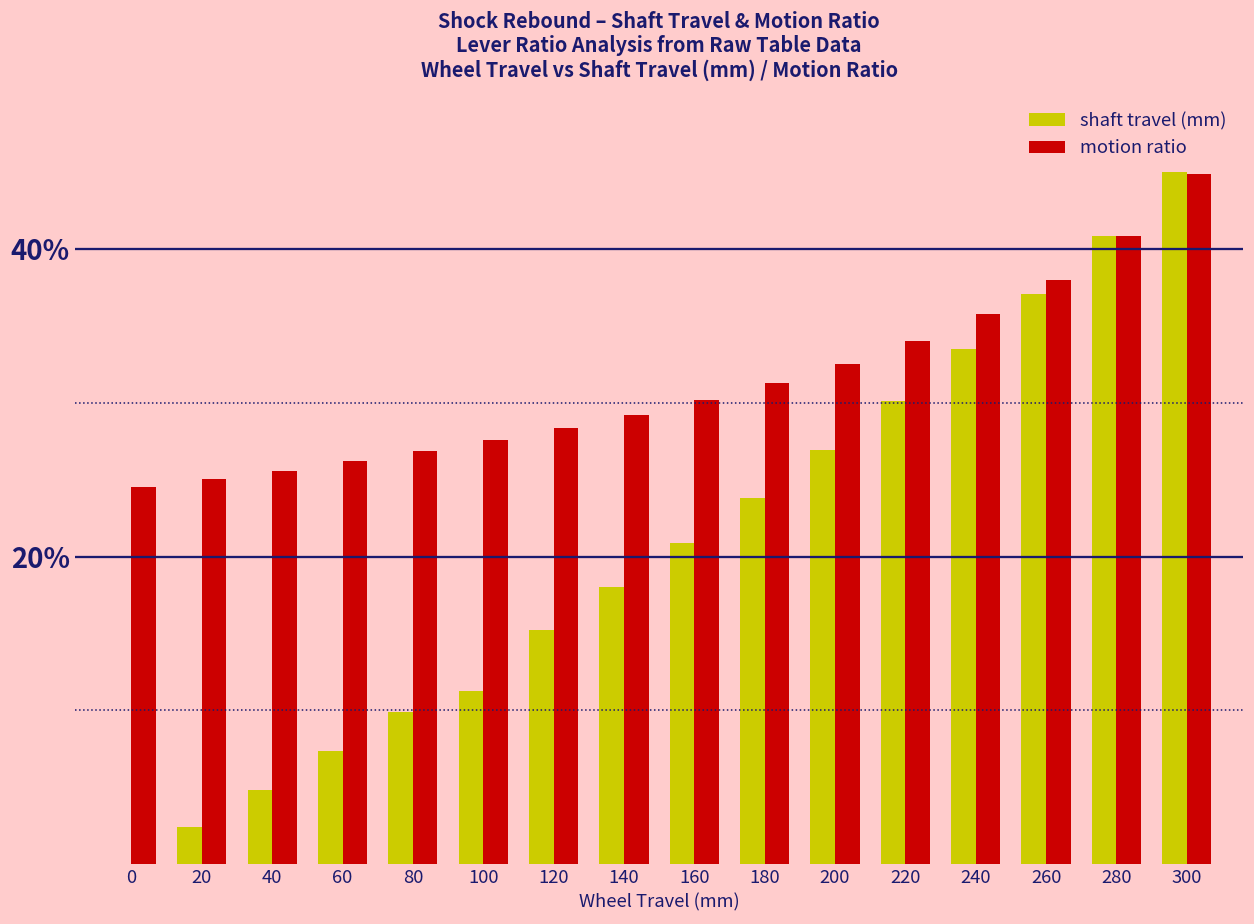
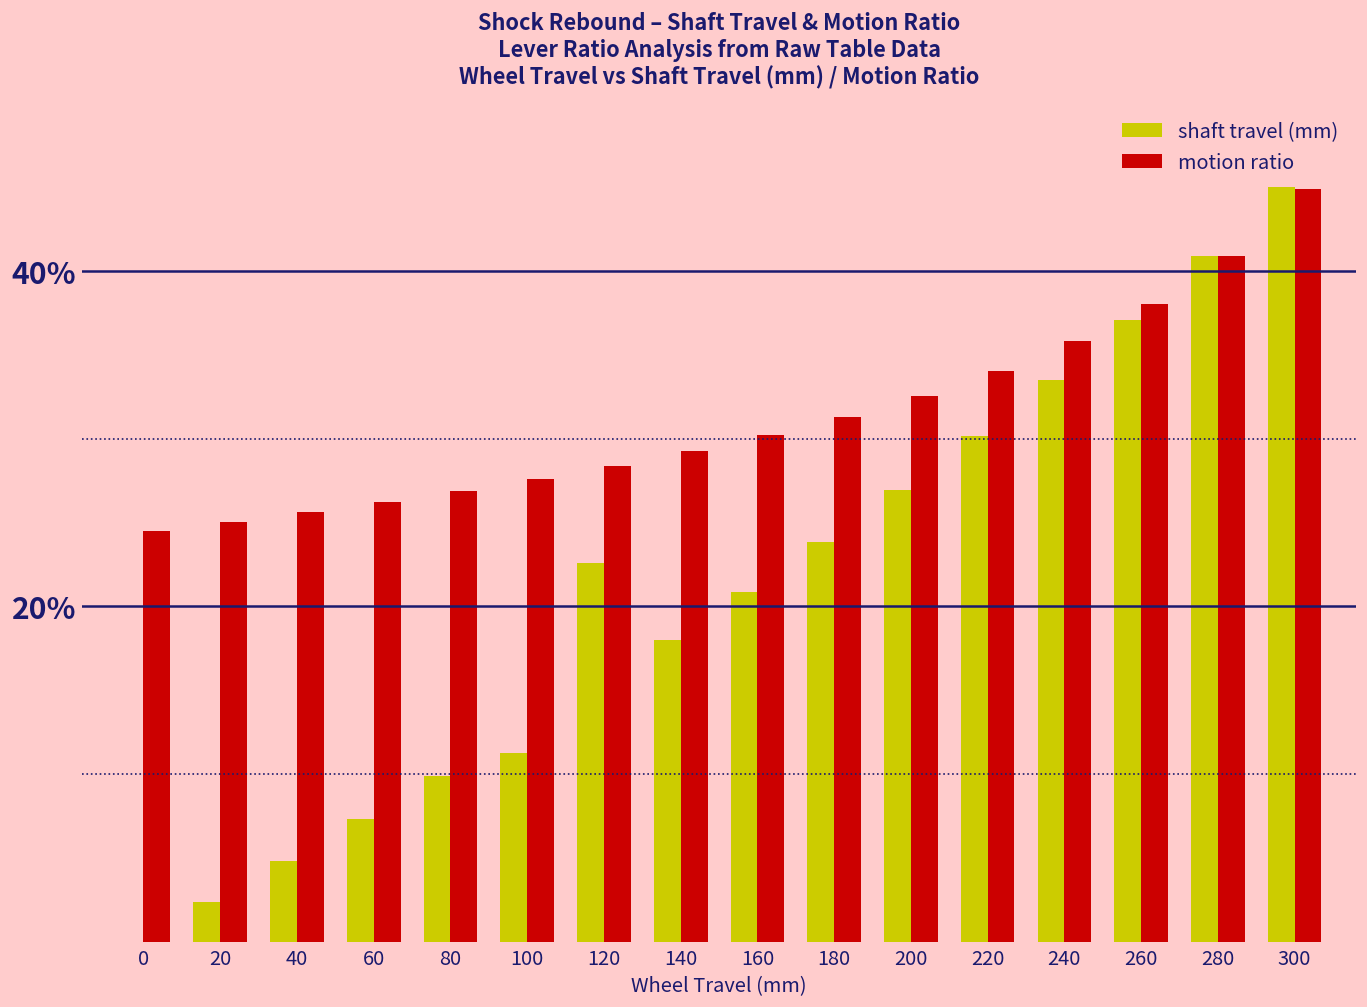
shaft travel (mm), 120: 15.2% -> 22.6%
